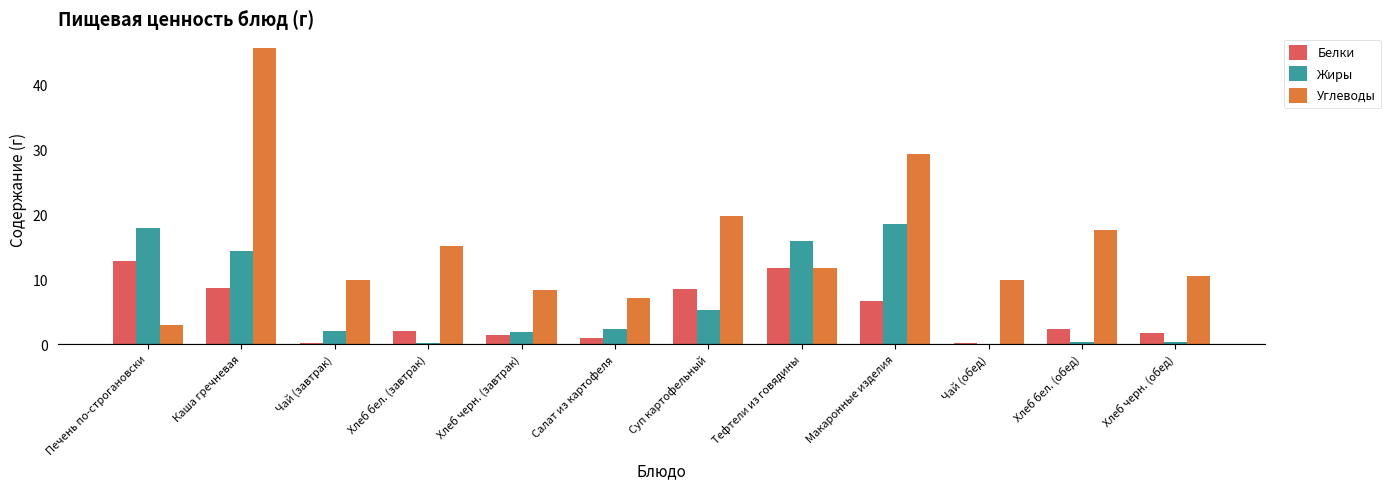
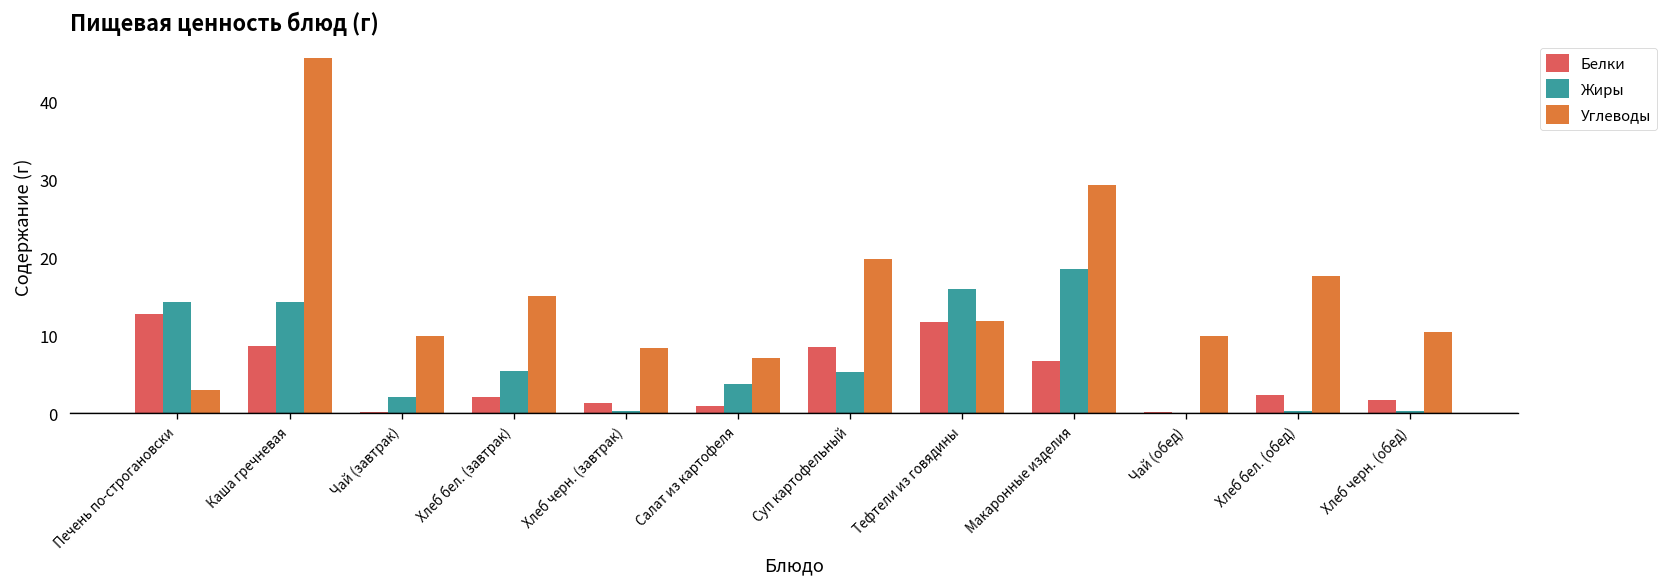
Жиры, Печень по-строгановски: 18 -> 14
Жиры, Хлеб бел. (завтрак): 0 -> 5
Жиры, Хлеб черн. (завтрак): 2 -> 0
Жиры, Салат из картофеля: 2 -> 4
